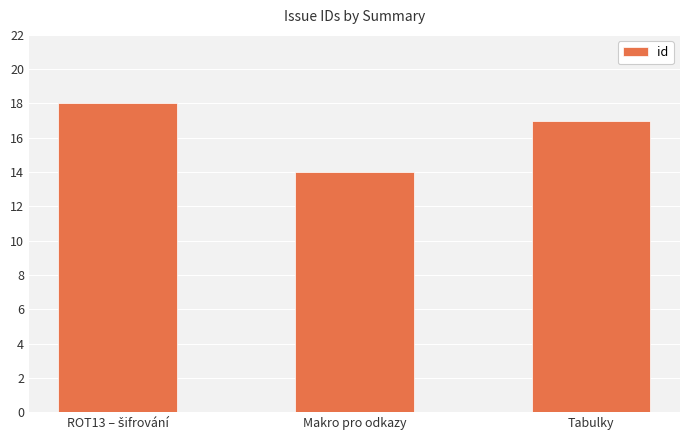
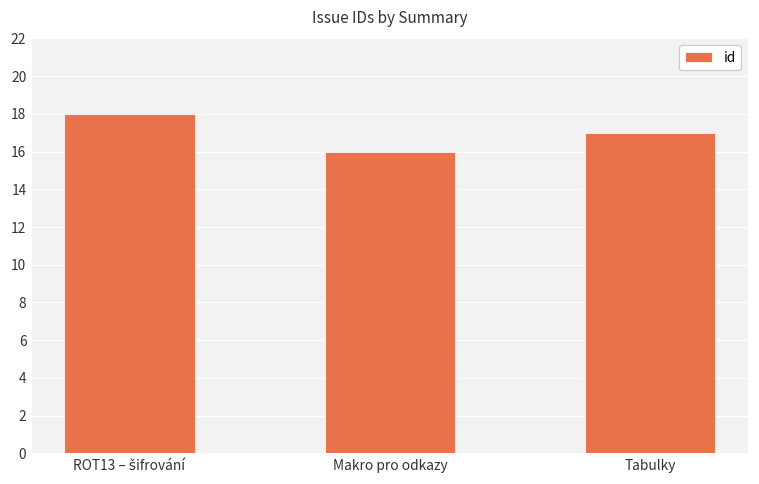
Makro pro odkazy: 14 -> 16
